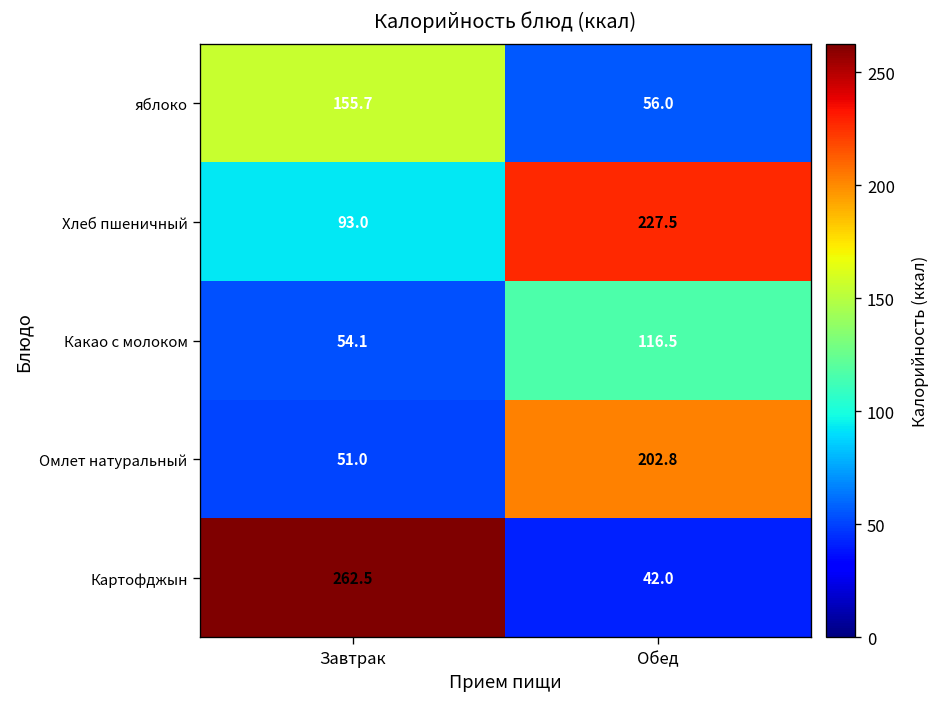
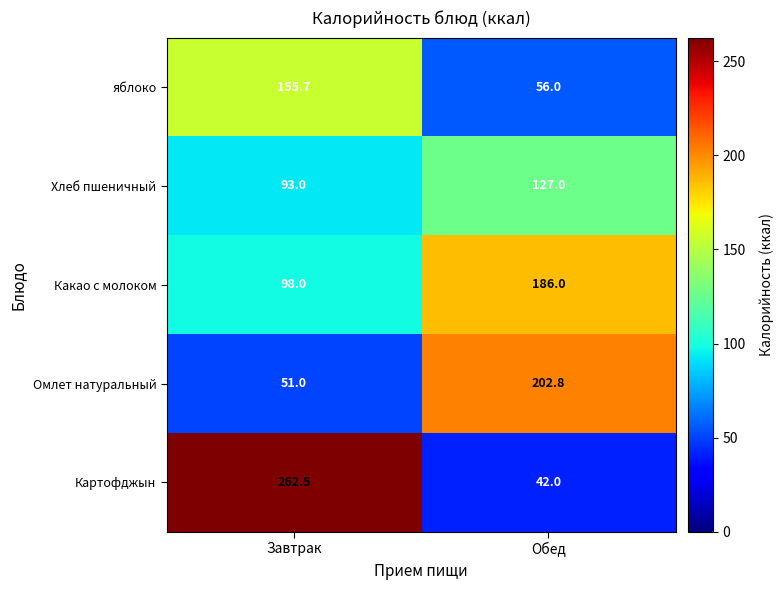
Хлеб пшеничный, Обед: 227.5 -> 127.0
Какао с молоком, Завтрак: 54.1 -> 98.0
Какао с молоком, Обед: 116.5 -> 186.0
